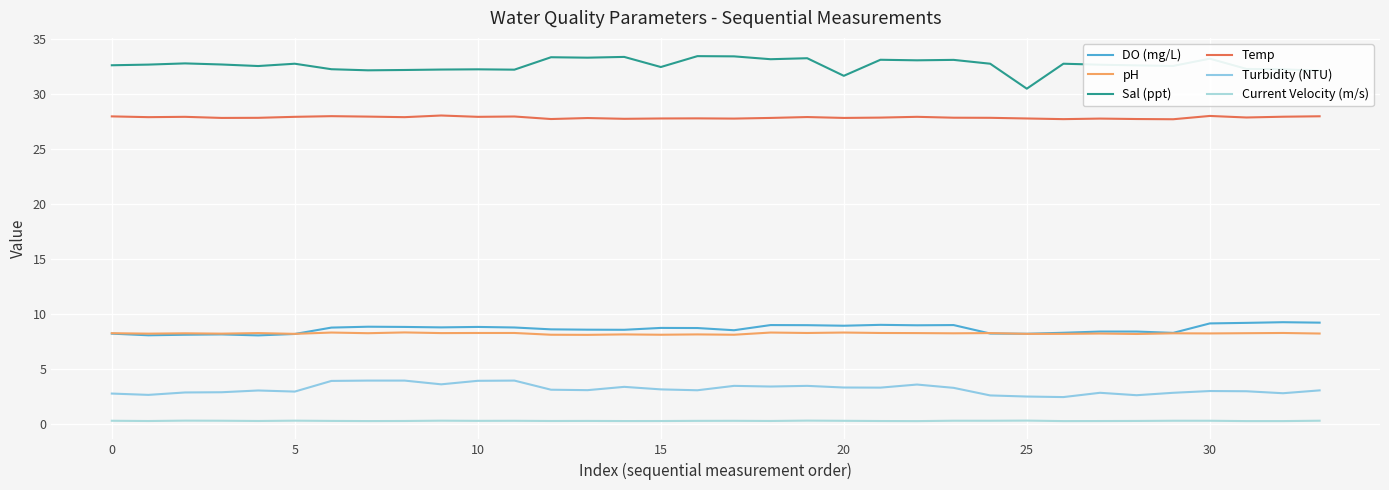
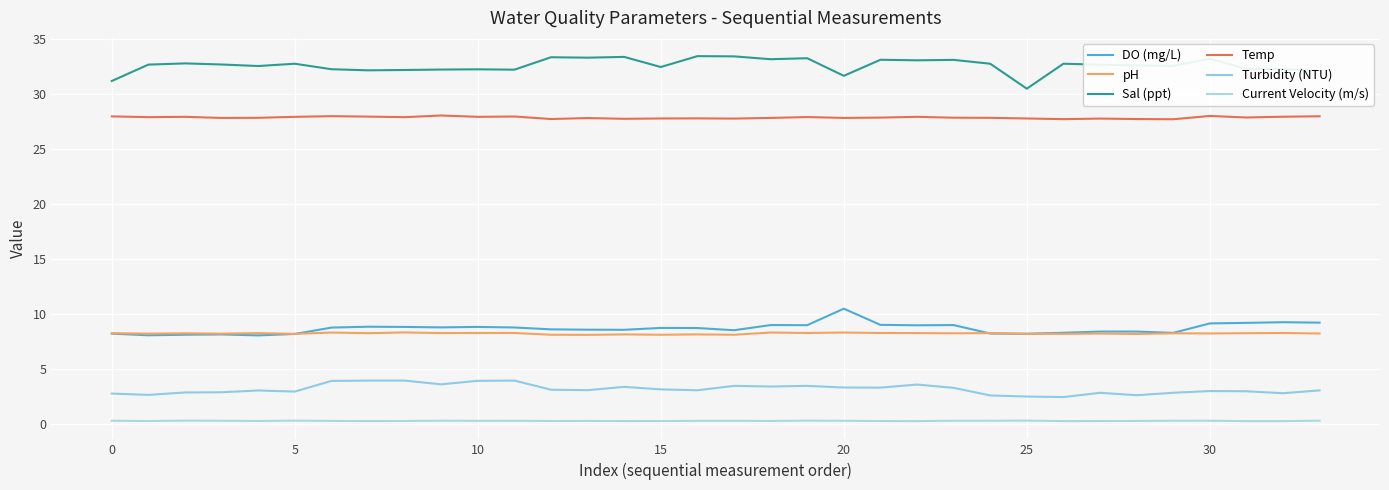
Sal (ppt), 0: 32.6 -> 31.2
DO (mg/L), 20: 8.9 -> 10.5
